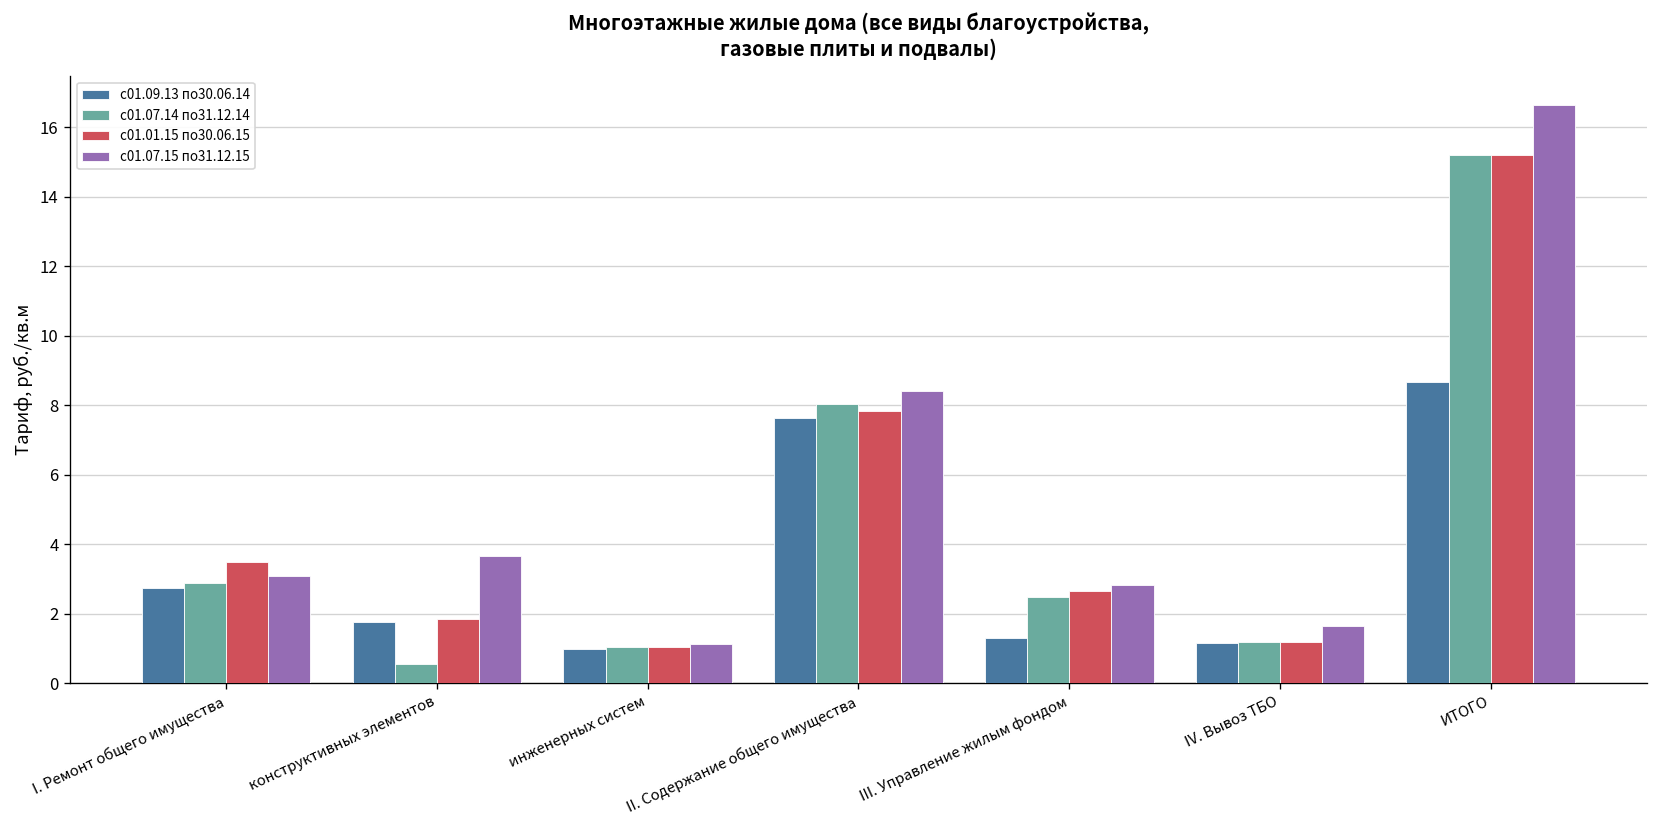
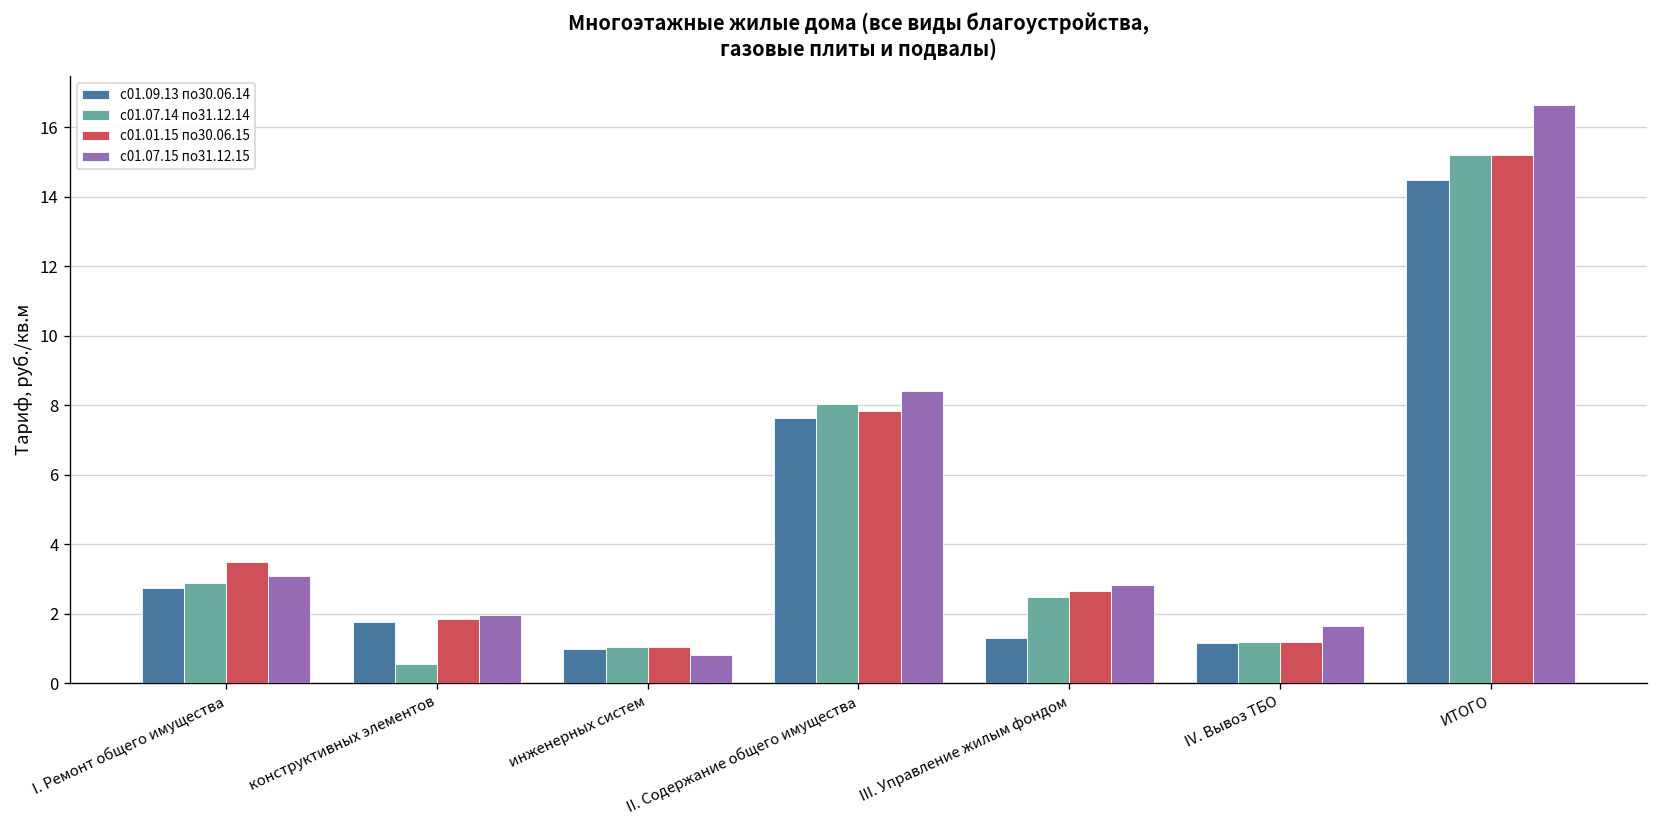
с01.07.15 по31.12.15, конструктивных элементов: 3.7 -> 2.0
с01.07.15 по31.12.15, инженерных систем: 1.1 -> 0.8
с01.09.13 по30.06.14, ИТОГО: 8.7 -> 14.5
